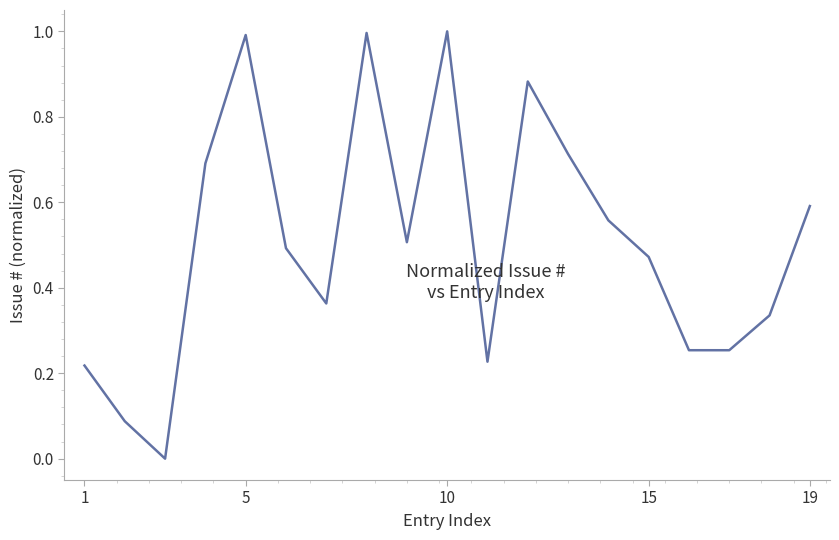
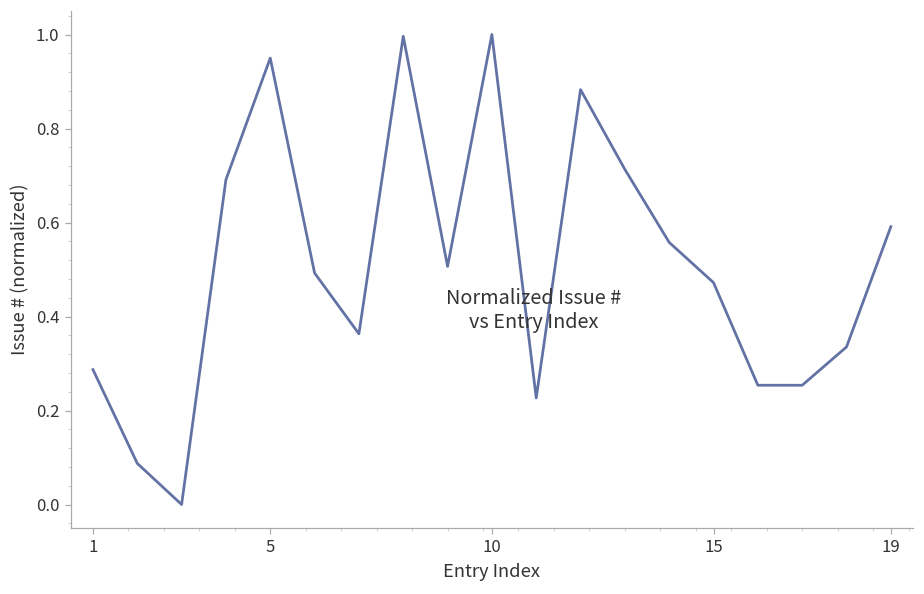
1: 0.22 -> 0.29
5: 0.99 -> 0.95
